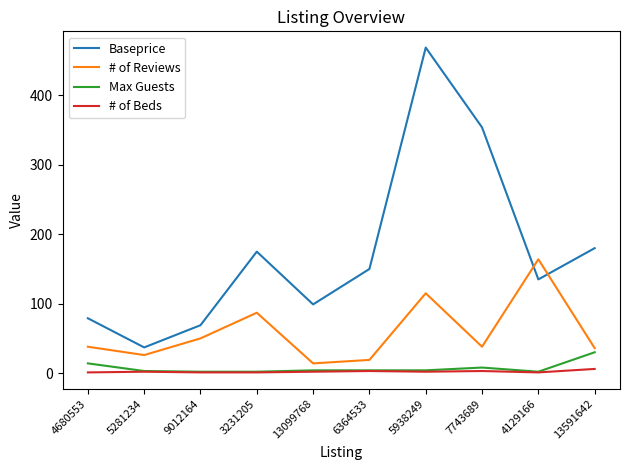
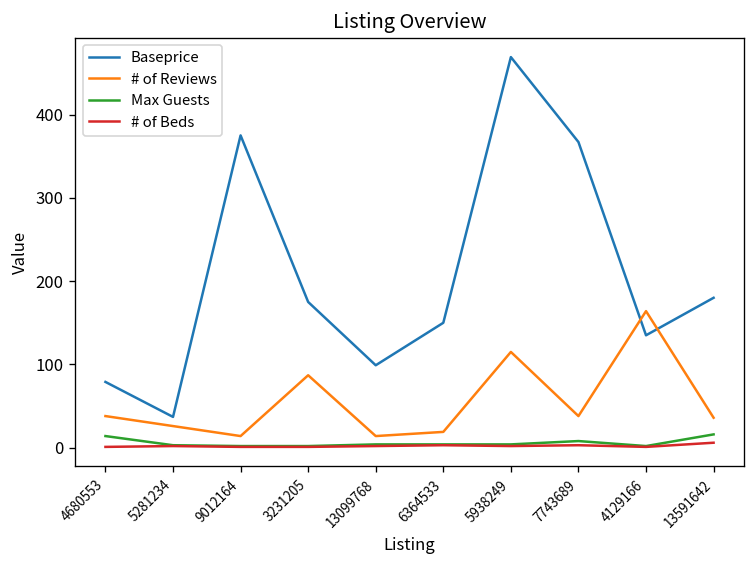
Baseprice, 9012164: 70 -> 380
# of Reviews, 9012164: 50 -> 10
Baseprice, 7743689: 350 -> 370
Max Guests, 13591642: 30 -> 20
